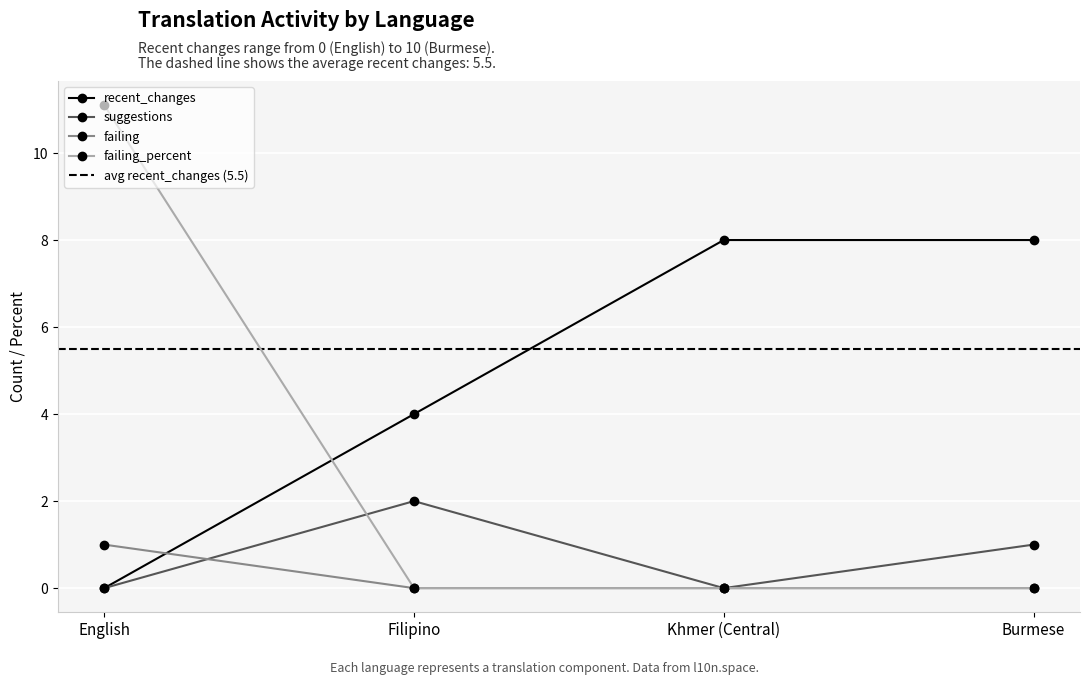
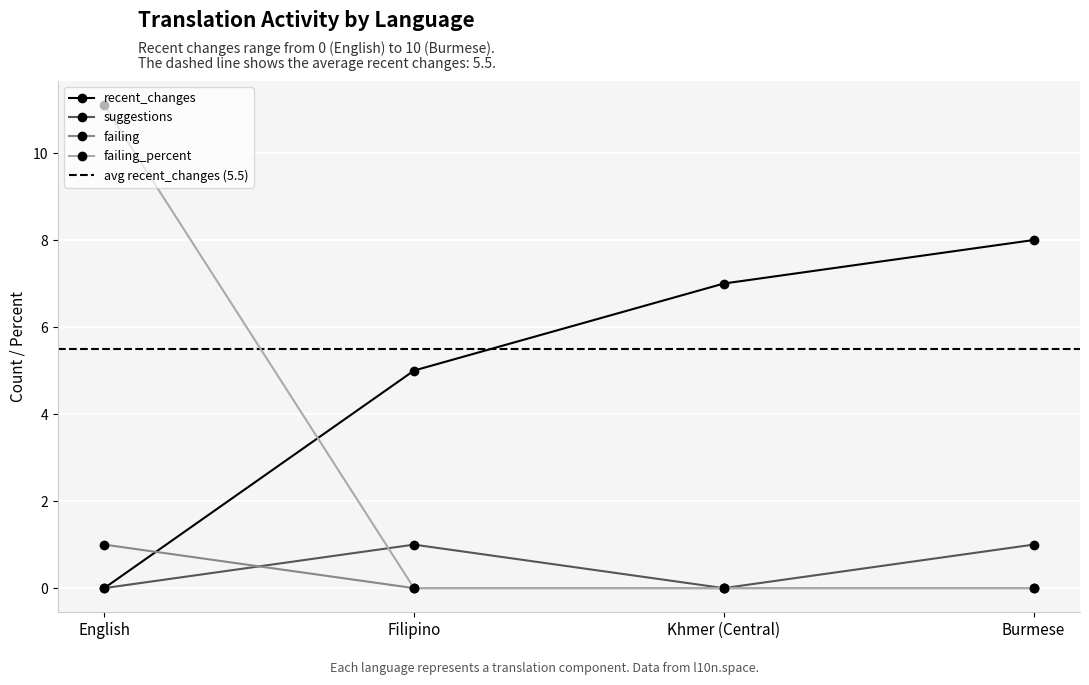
recent_changes, Filipino: 4 -> 5
suggestions, Filipino: 2 -> 1
recent_changes, Khmer (Central): 8 -> 7
